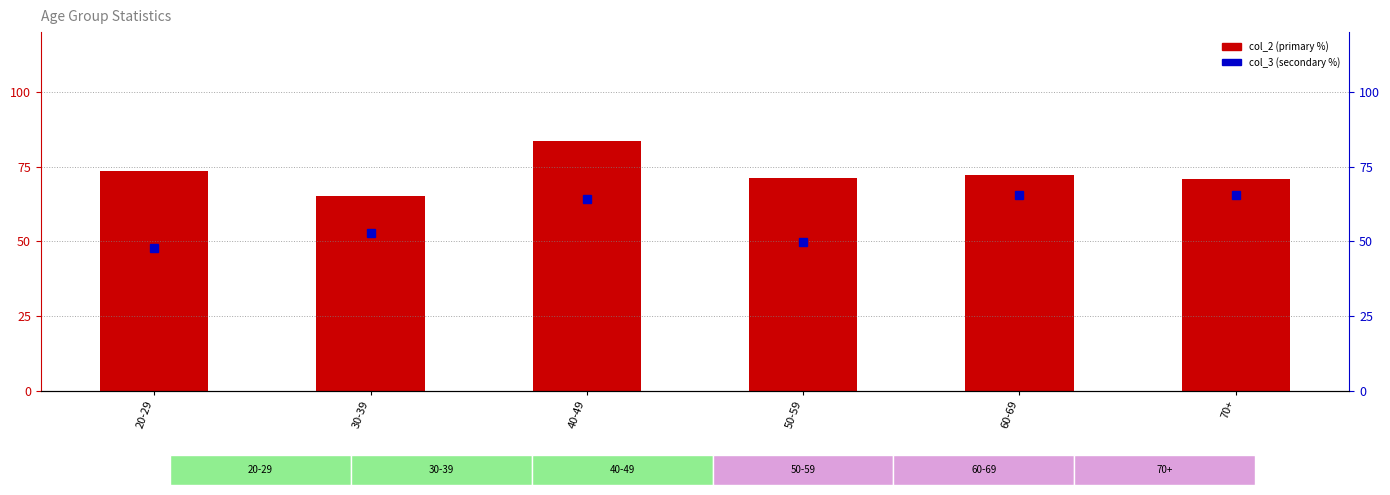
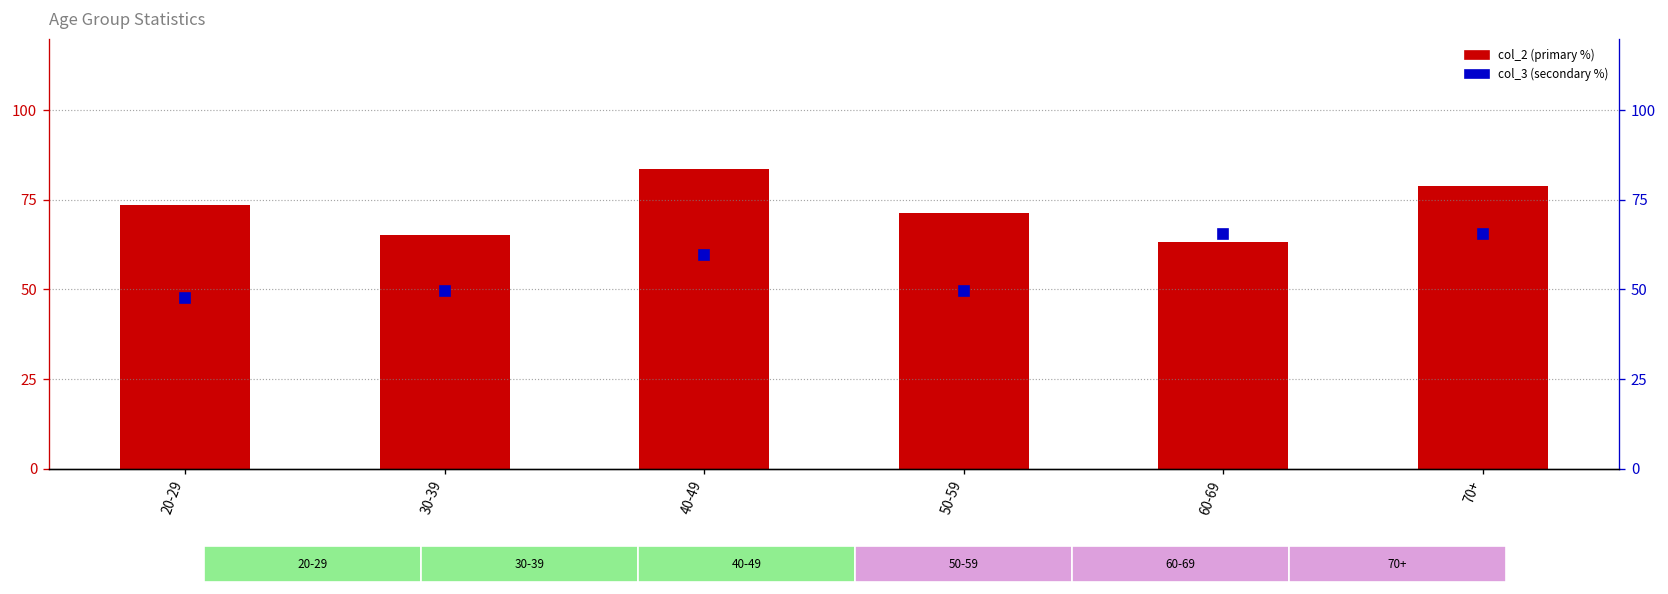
col_2 (primary %), 60-69: 72 -> 63
col_2 (primary %), 70+: 71 -> 79
col_3 (secondary %), 30-39: 53 -> 50
col_3 (secondary %), 40-49: 64 -> 60
